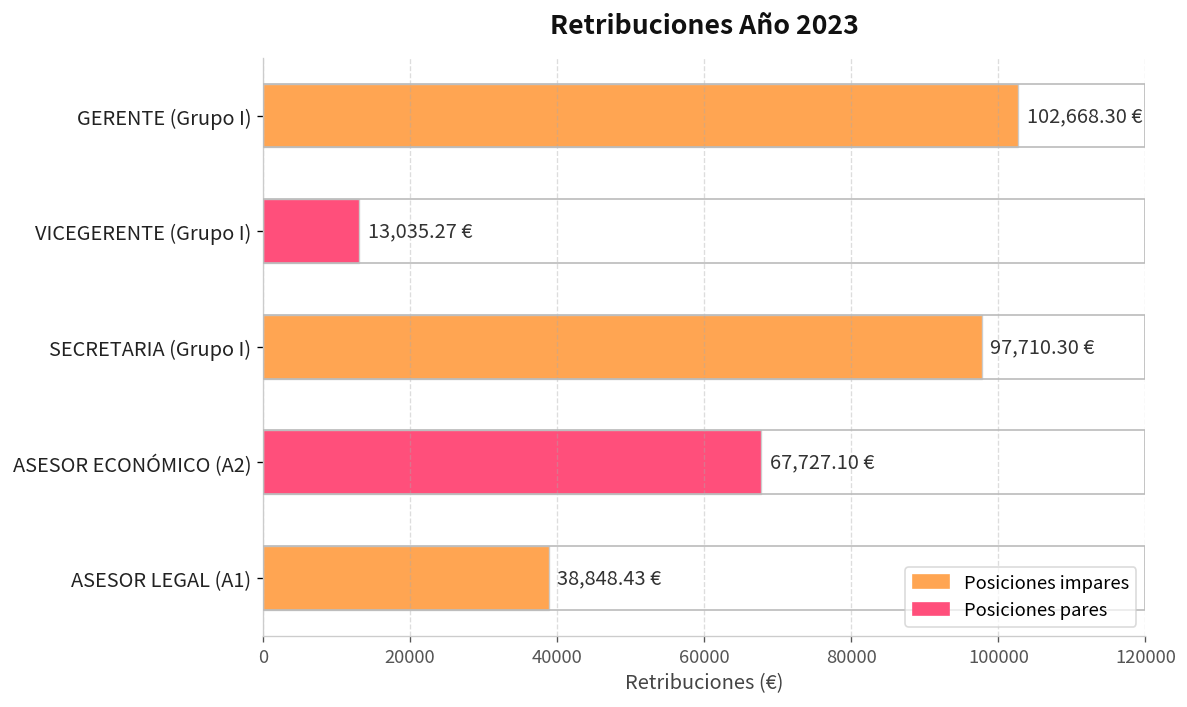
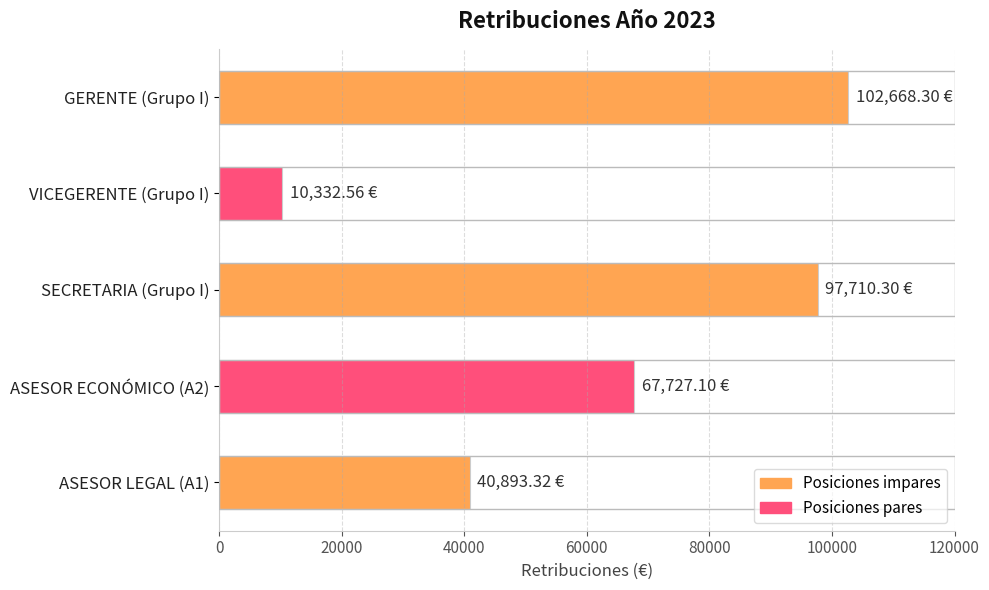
VICEGERENTE (Grupo I): 13,035.27 -> 10,332.56
ASESOR LEGAL (A1): 38,848.43 -> 40,893.32
